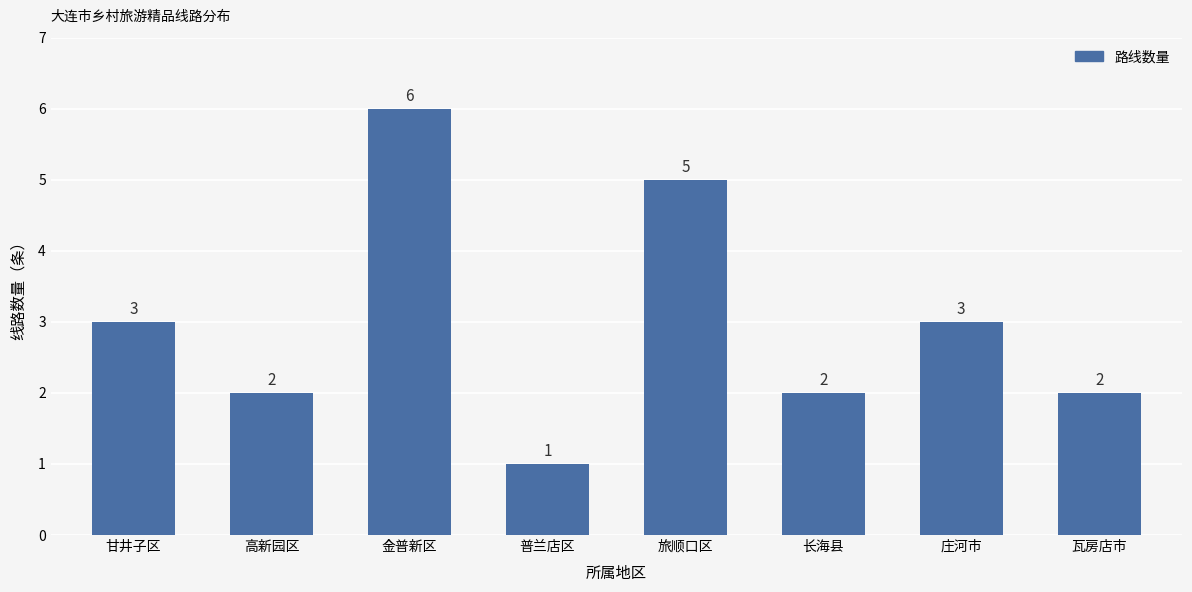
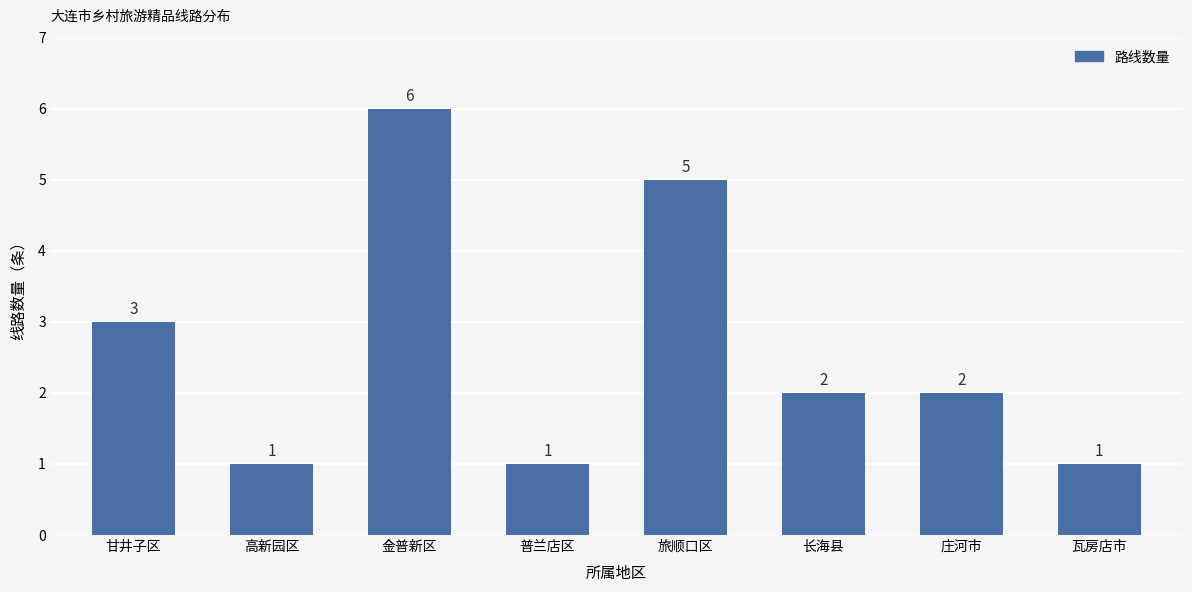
高新园区: 2 -> 1
庄河市: 3 -> 2
瓦房店市: 2 -> 1
